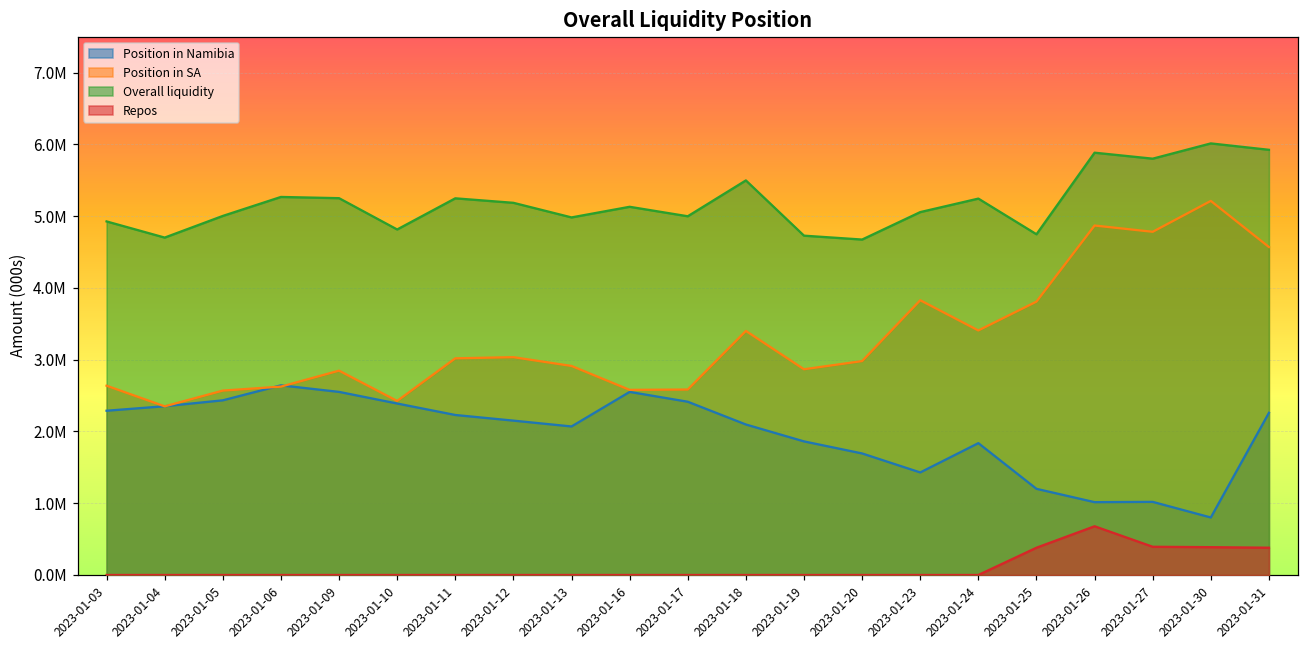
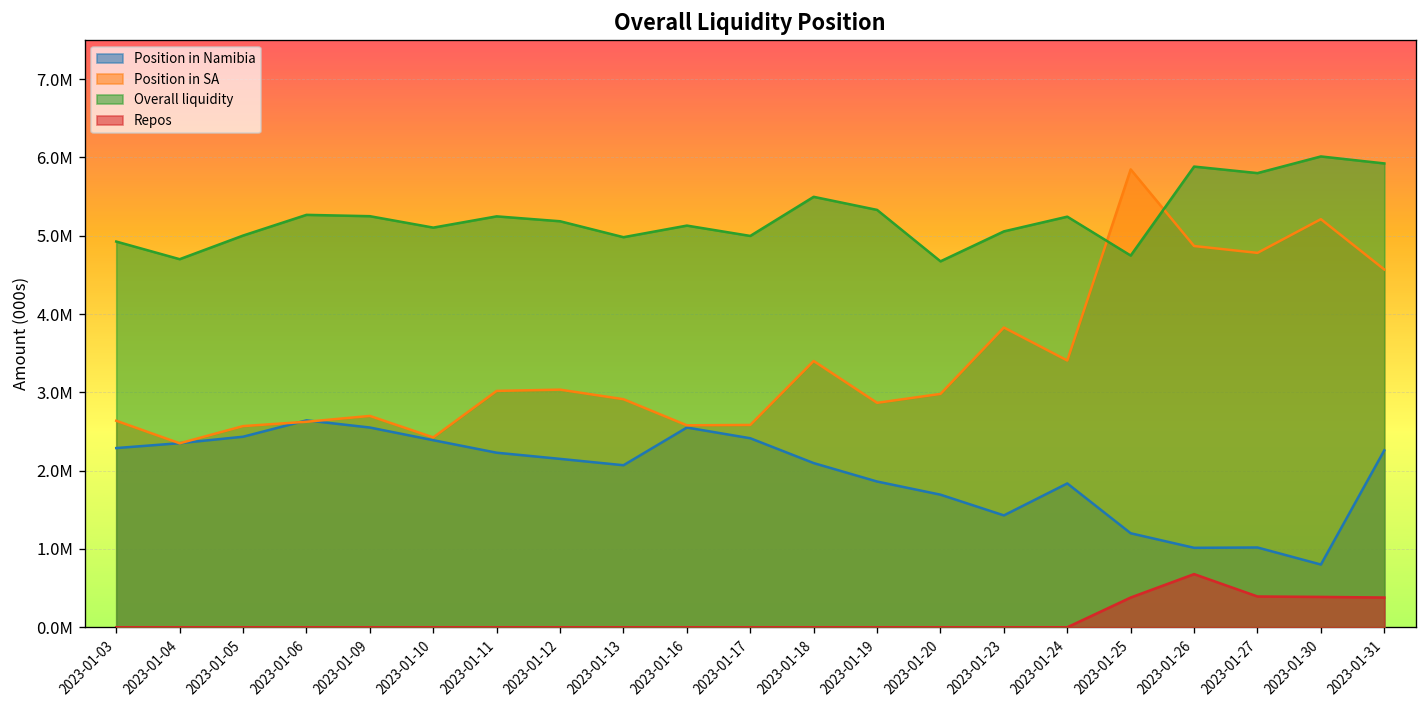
Position in SA, 2023-01-09: 2800000 -> 2700000
Overall liquidity, 2023-01-10: 4800000 -> 5100000
Overall liquidity, 2023-01-19: 4700000 -> 5300000
Position in SA, 2023-01-25: 3800000 -> 5800000
